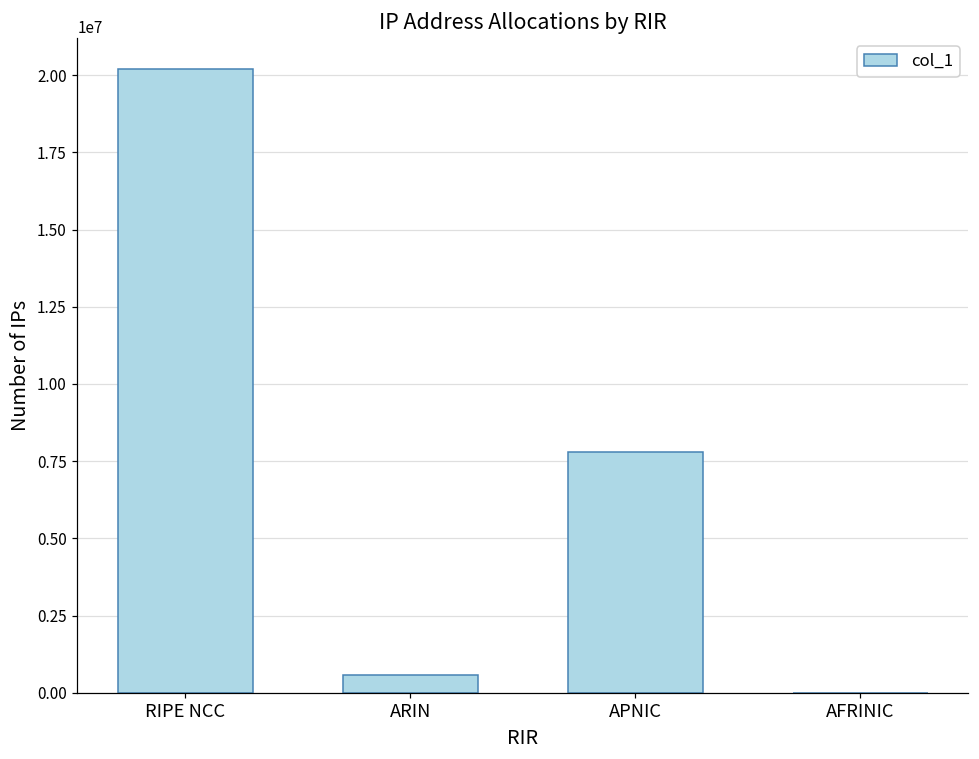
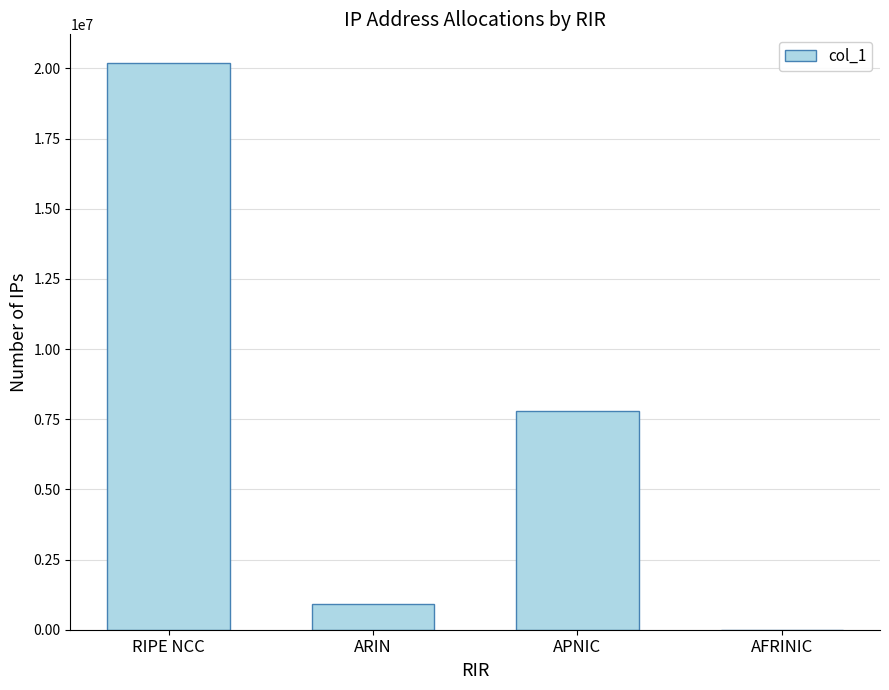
ARIN: 600000 -> 900000
